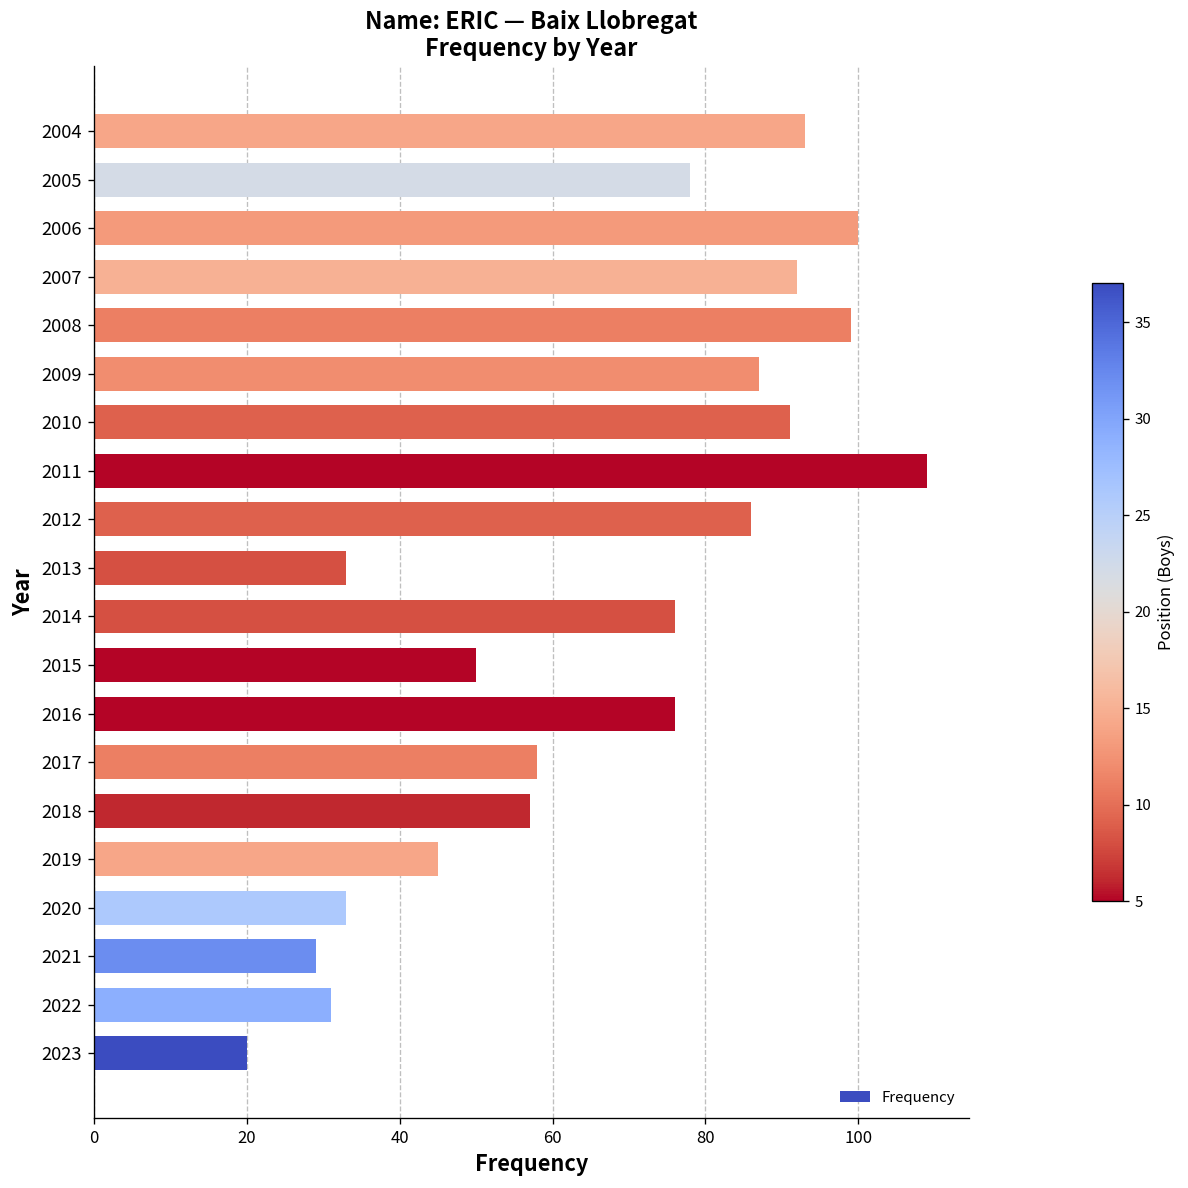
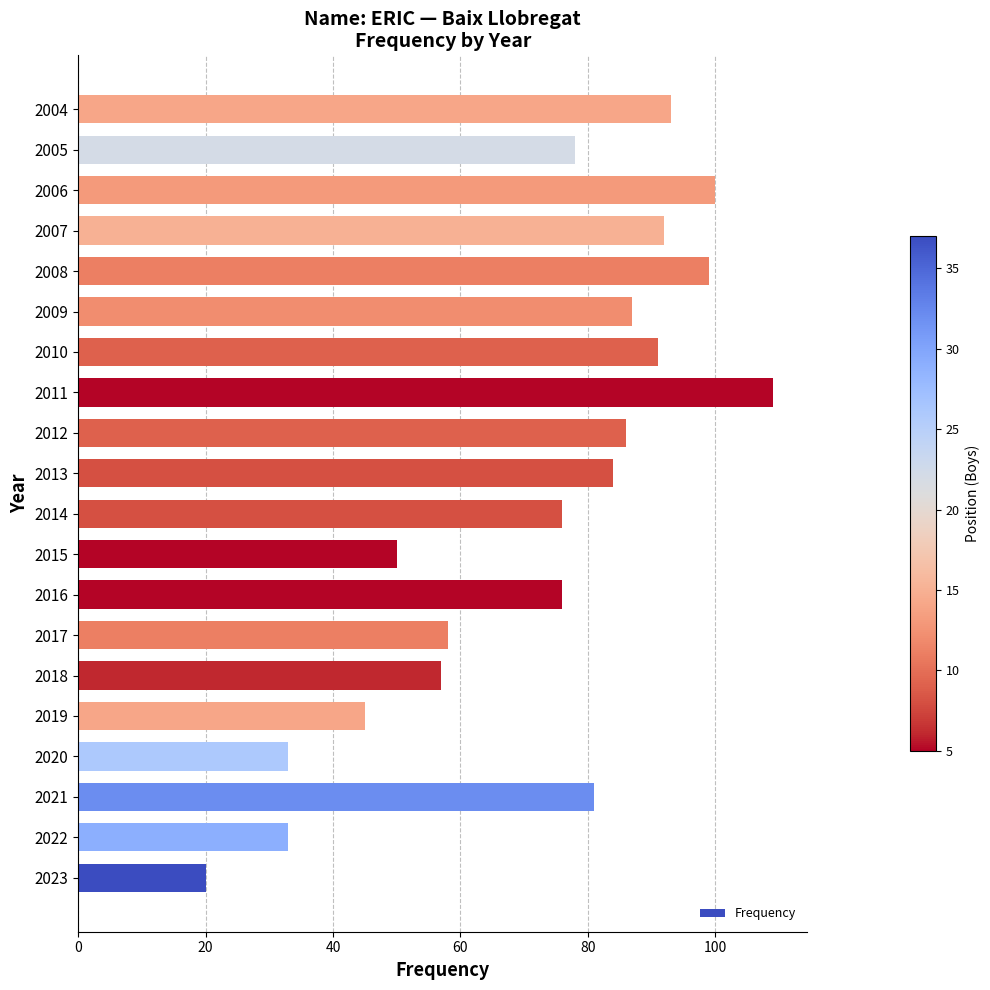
2013: 33 -> 84
2021: 29 -> 81
2022: 31 -> 33
